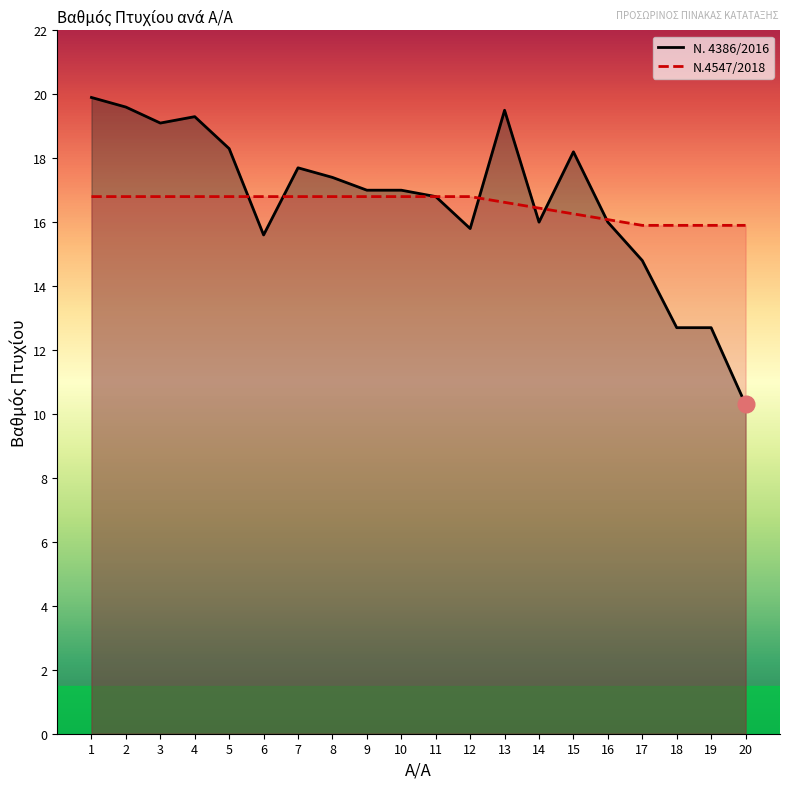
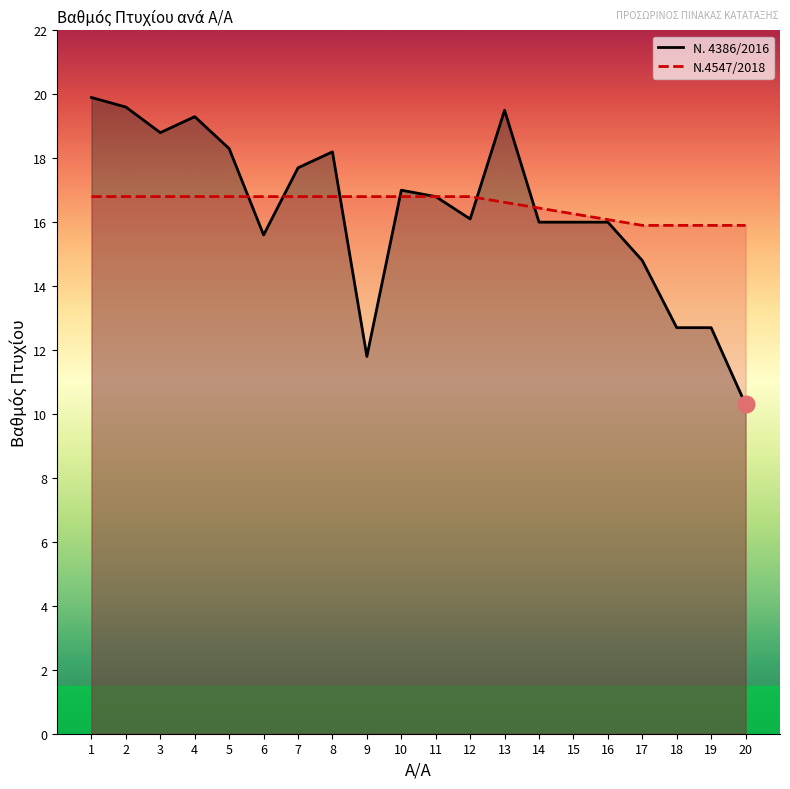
Ν. 4386/2016, 3: 19.1 -> 18.8
Ν. 4386/2016, 8: 17.4 -> 18.2
Ν. 4386/2016, 9: 17.0 -> 11.8
Ν. 4386/2016, 12: 15.8 -> 16.1
Ν. 4386/2016, 15: 18.2 -> 16.0
